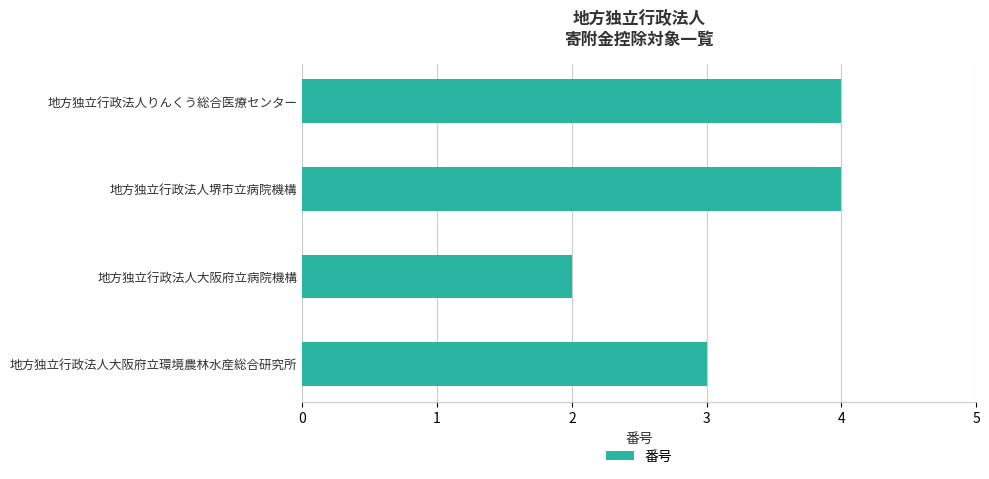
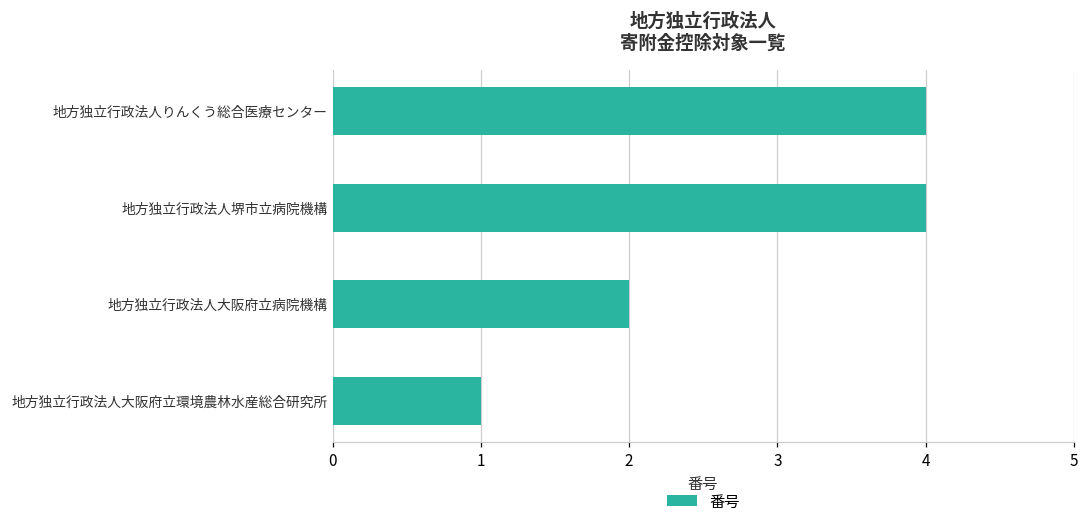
地方独立行政法人大阪府立環境農林水産総合研究所: 3 -> 1
